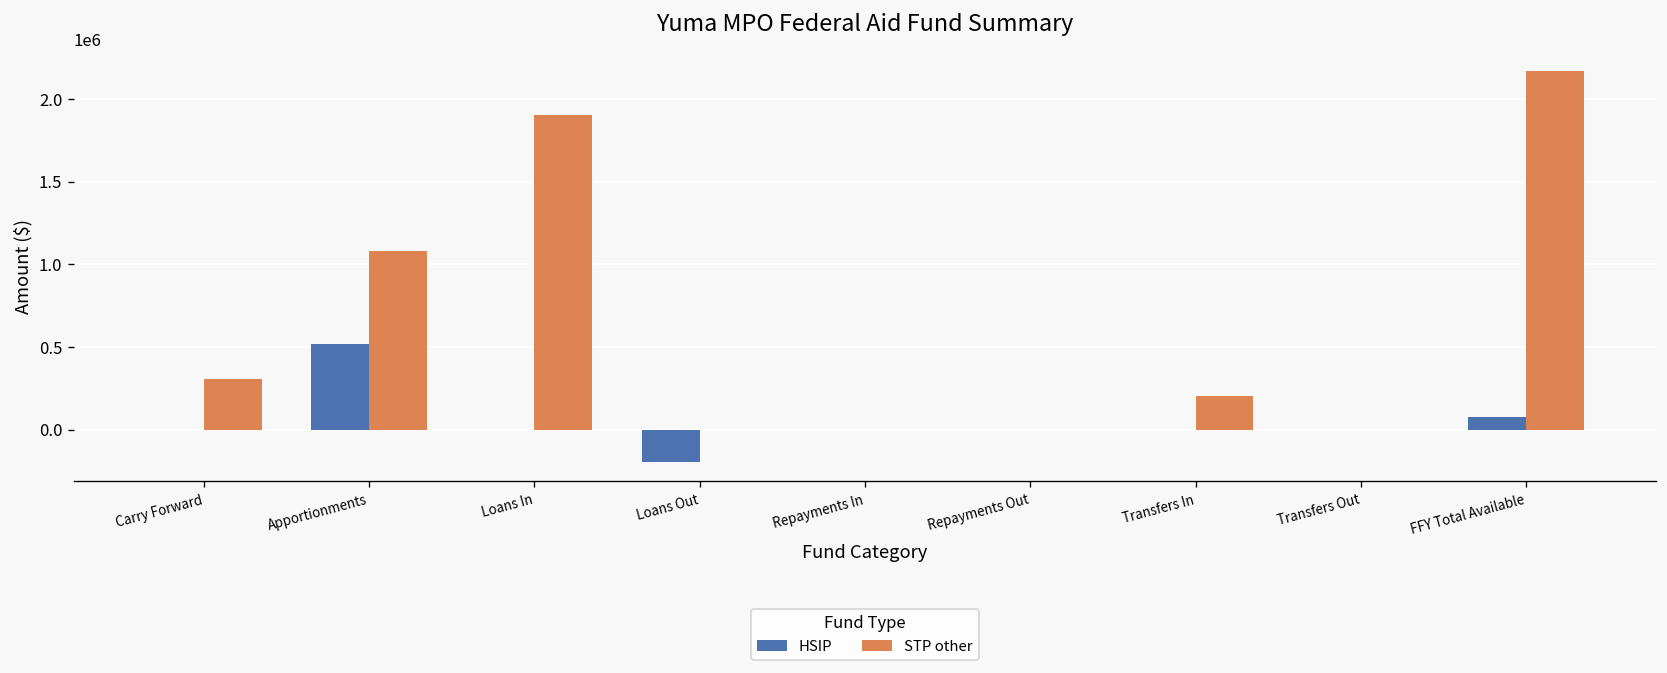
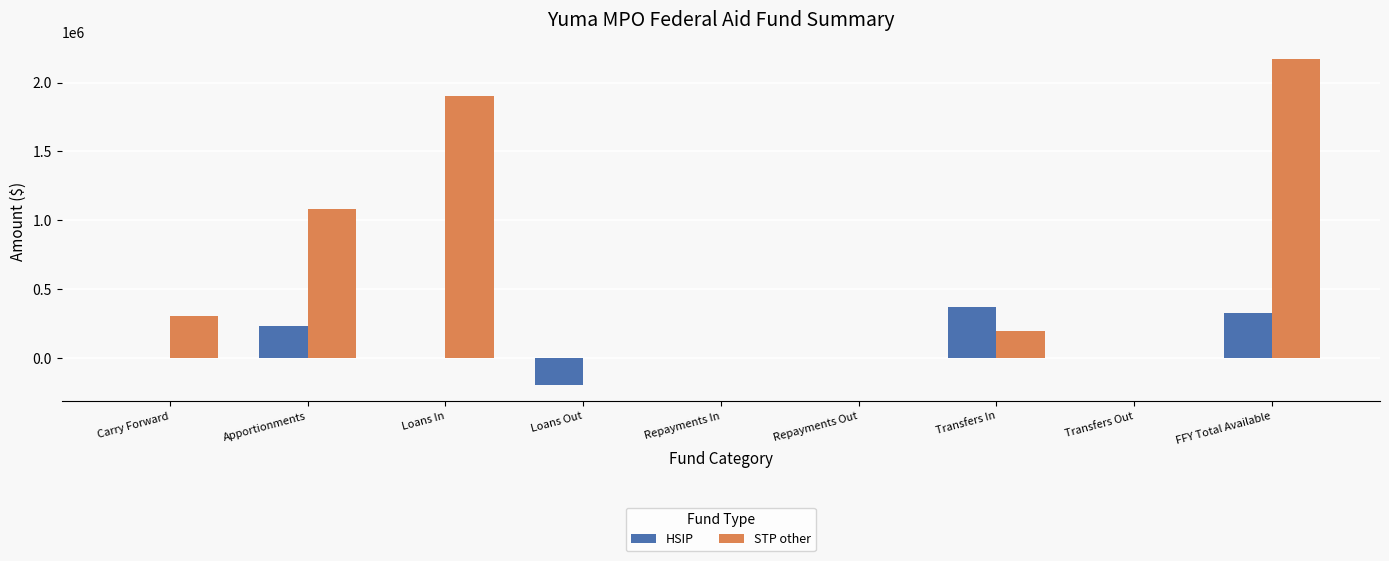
HSIP, Apportionments: 520000 -> 230000
HSIP, Transfers In: 0 -> 370000
HSIP, FFY Total Available: 80000 -> 330000
